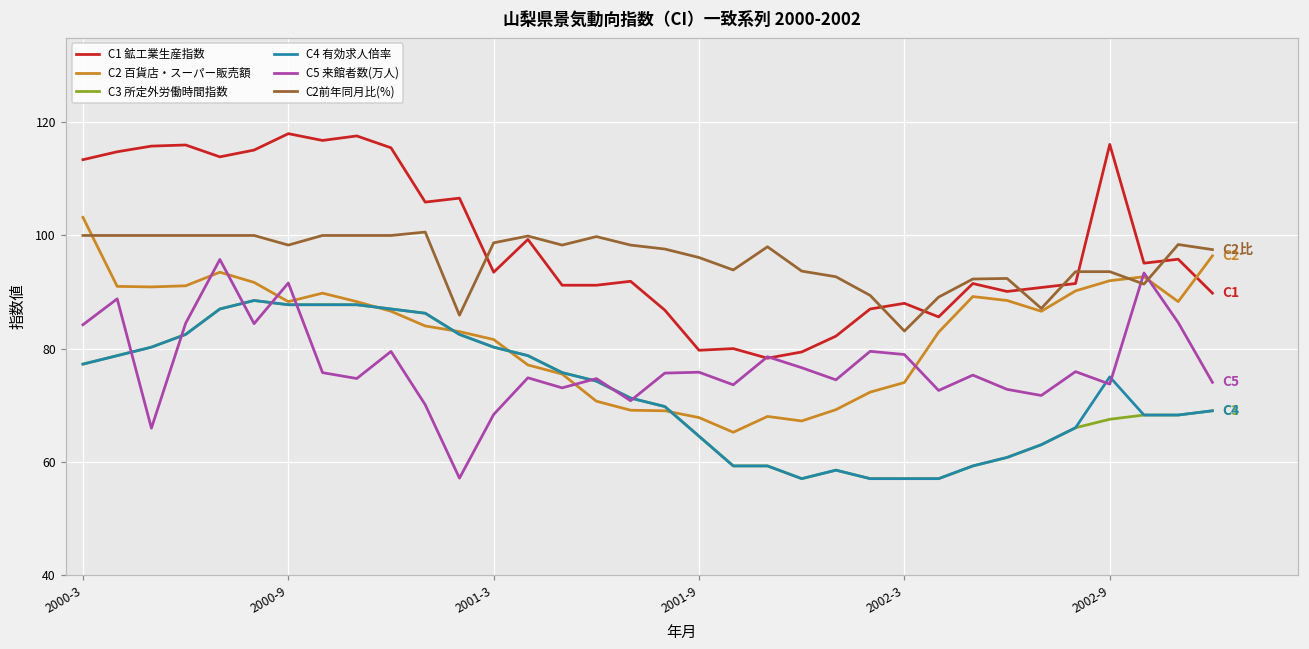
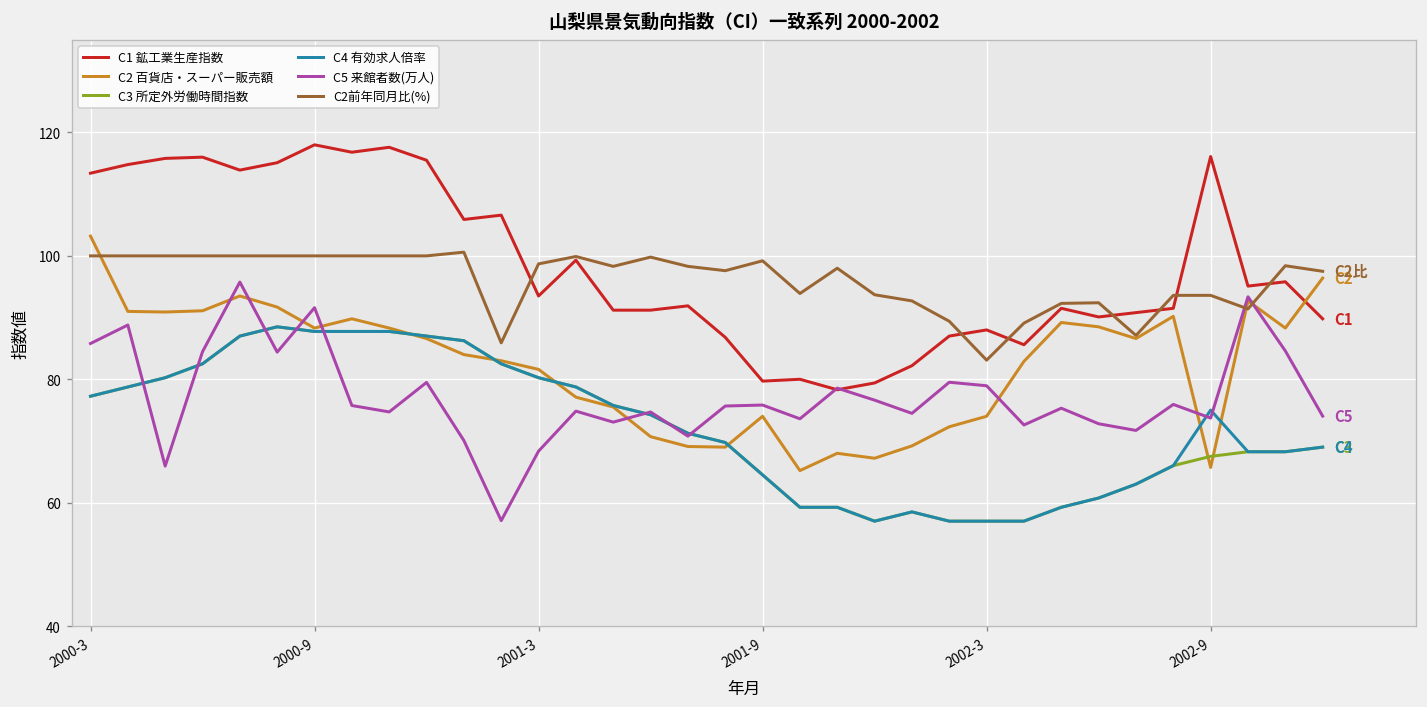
C5 来館者数(万人), 2000-3: 84 -> 86
C2前年同月比(%), 2000-9: 98 -> 100
C2 百貨店・スーパー販売額, 2001-9: 68 -> 74
C2前年同月比(%), 2001-9: 96 -> 99
C2 百貨店・スーパー販売額, 2002-9: 92 -> 66
